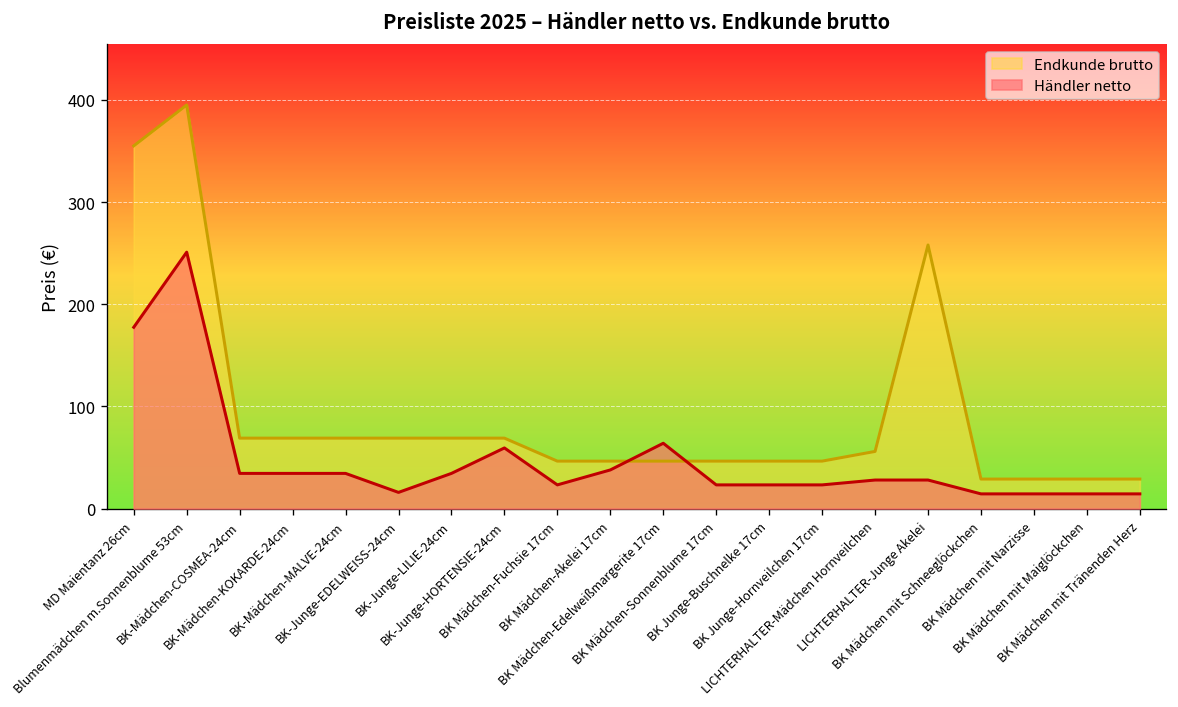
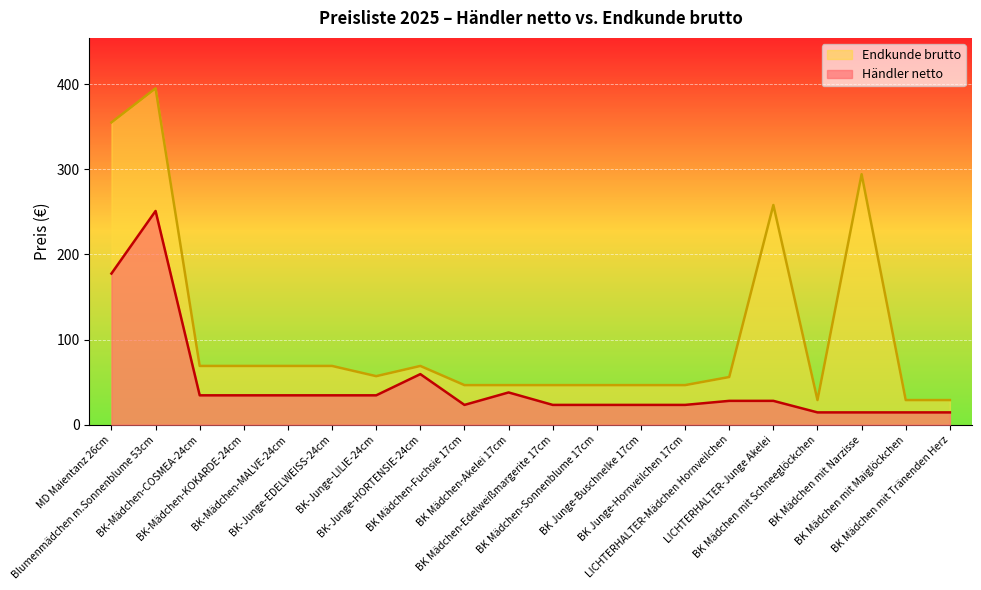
Händler netto, BK-Junge-EDELWEISS-24cm: 20 -> 30
Endkunde brutto, BK-Junge-LILIE-24cm: 70 -> 60
Händler netto, BK Mädchen-Edelweißmargerite 17cm: 60 -> 20
Endkunde brutto, BK Mädchen mit Narzisse: 30 -> 290
